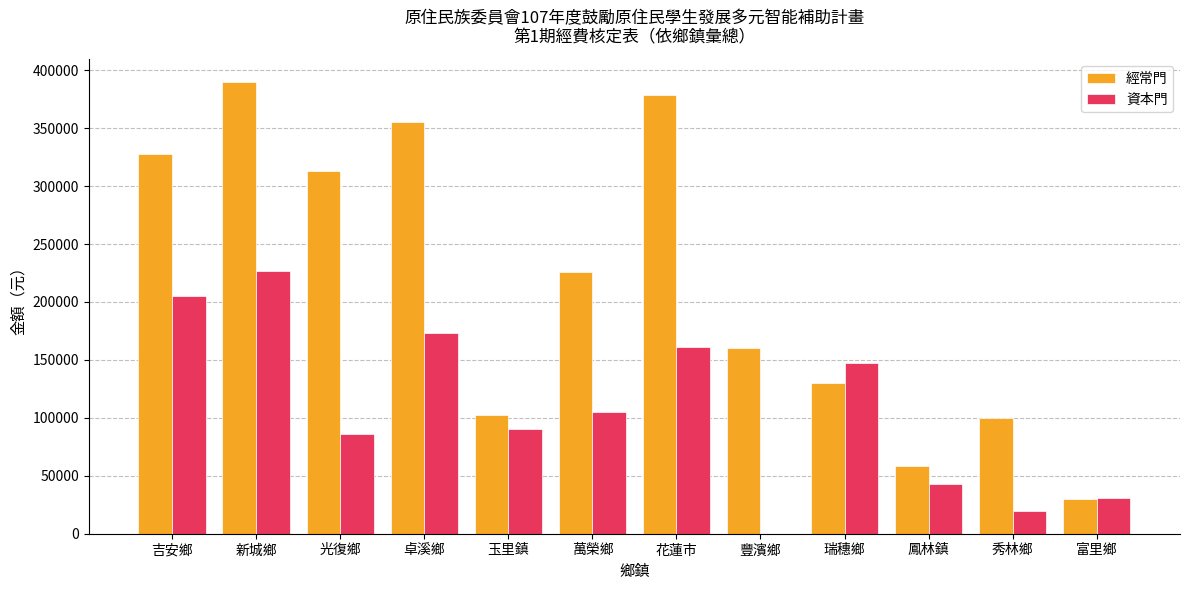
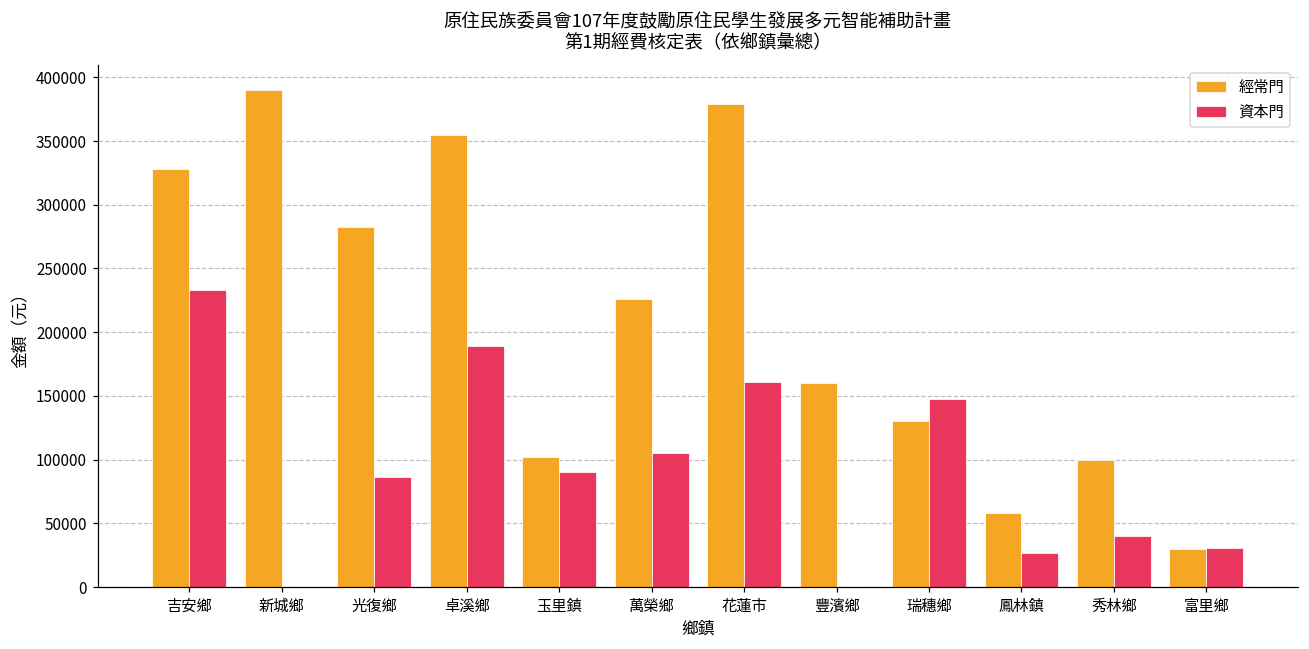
資本門, 吉安鄉: 205000 -> 233000
資本門, 新城鄉: 227000 -> 0
經常門, 光復鄉: 313000 -> 283000
資本門, 卓溪鄉: 173000 -> 189000
資本門, 鳳林鎮: 43000 -> 26000
資本門, 秀林鄉: 19000 -> 40000
